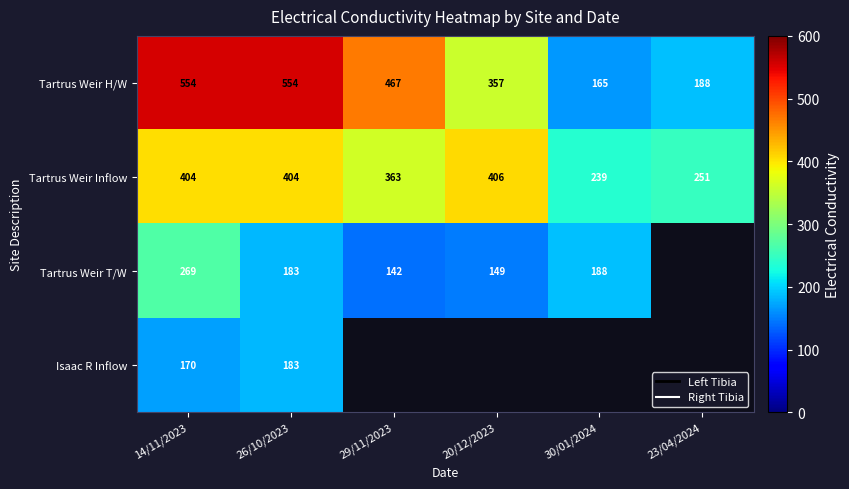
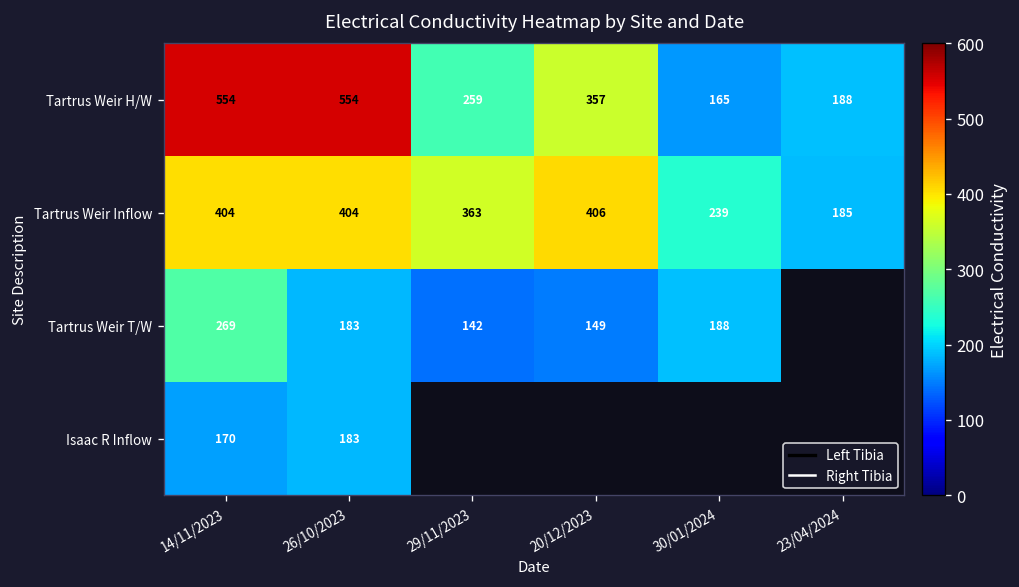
Tartrus Weir H/W, 29/11/2023: 467 -> 259
Tartrus Weir Inflow, 23/04/2024: 251 -> 185
